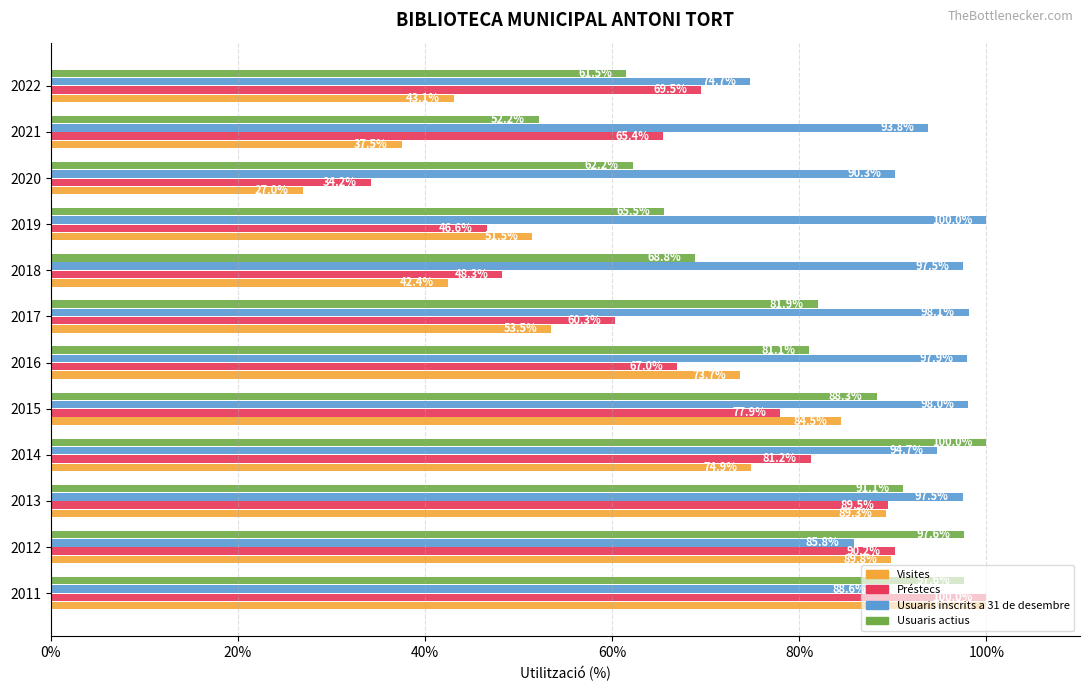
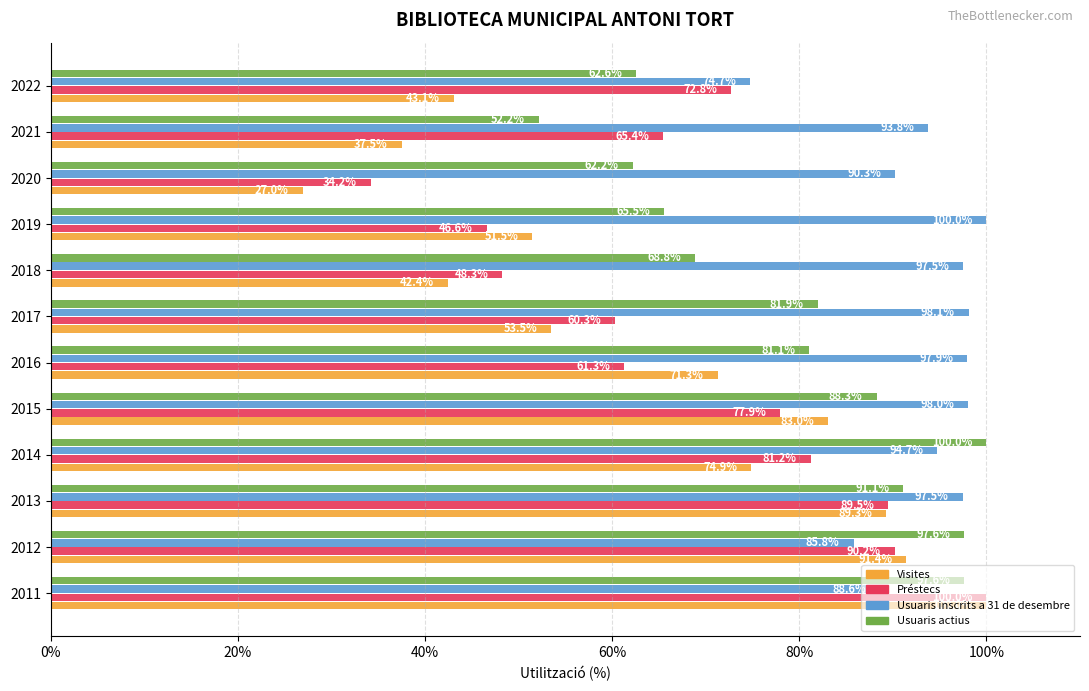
Usuaris actius, 2022: 61.5% -> 62.6%
Préstecs, 2022: 69.5% -> 72.8%
Préstecs, 2016: 67.0% -> 61.3%
Visites, 2016: 74% -> 71%
Visites, 2015: 84% -> 83%
Visites, 2012: 90% -> 91%
